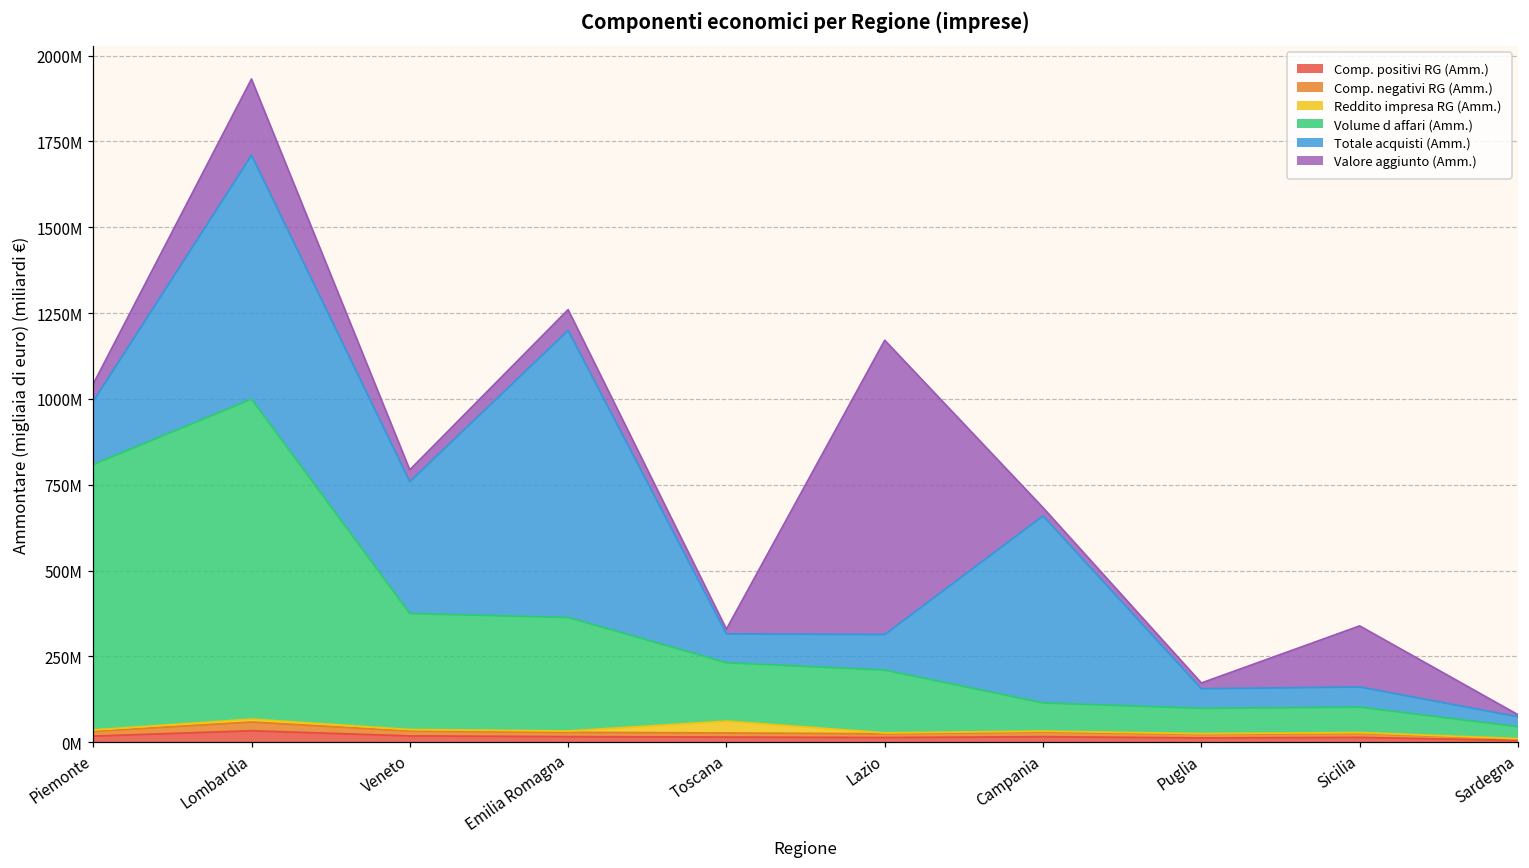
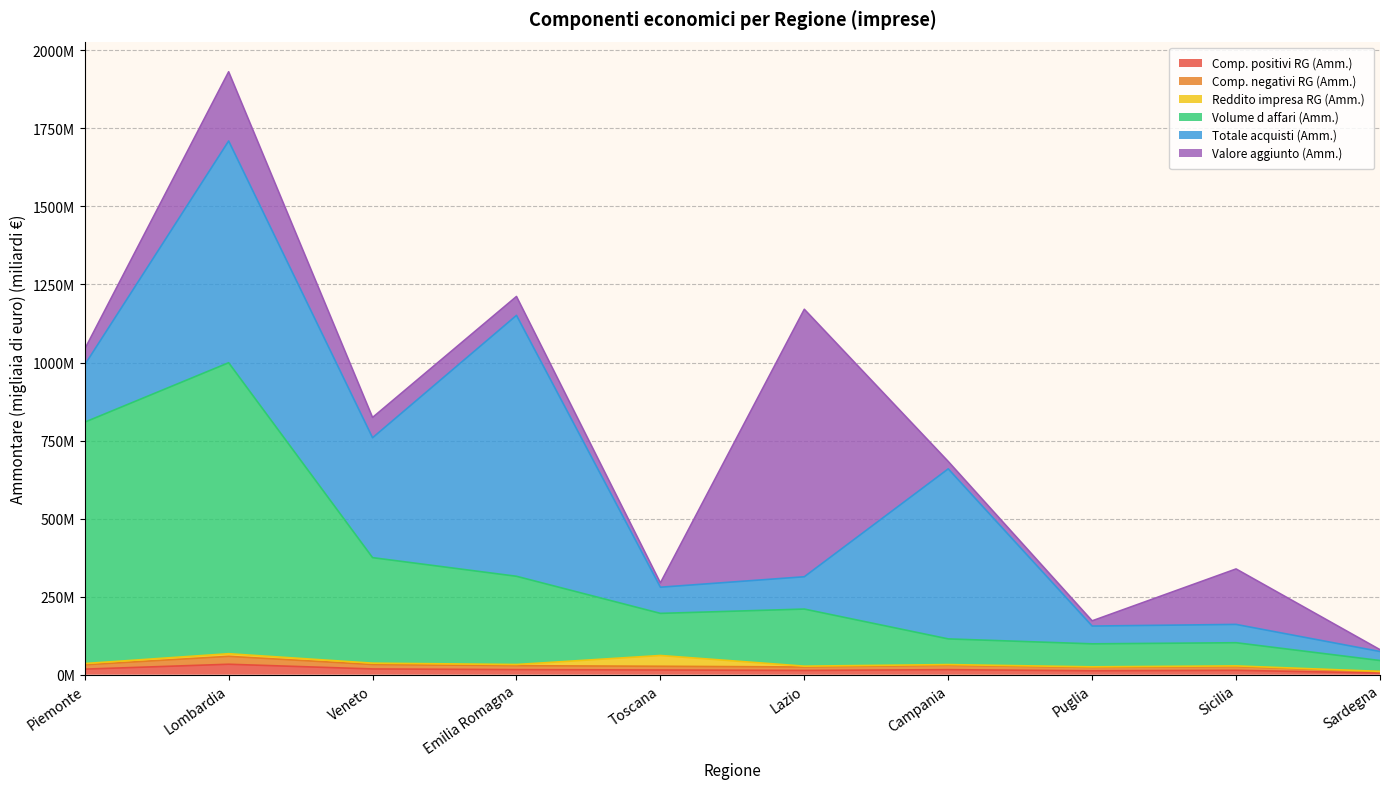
Valore aggiunto (Amm.), Veneto: 30000000 -> 70000000
Volume d affari (Amm.), Emilia Romagna: 330000000 -> 280000000
Volume d affari (Amm.), Toscana: 170000000 -> 130000000
